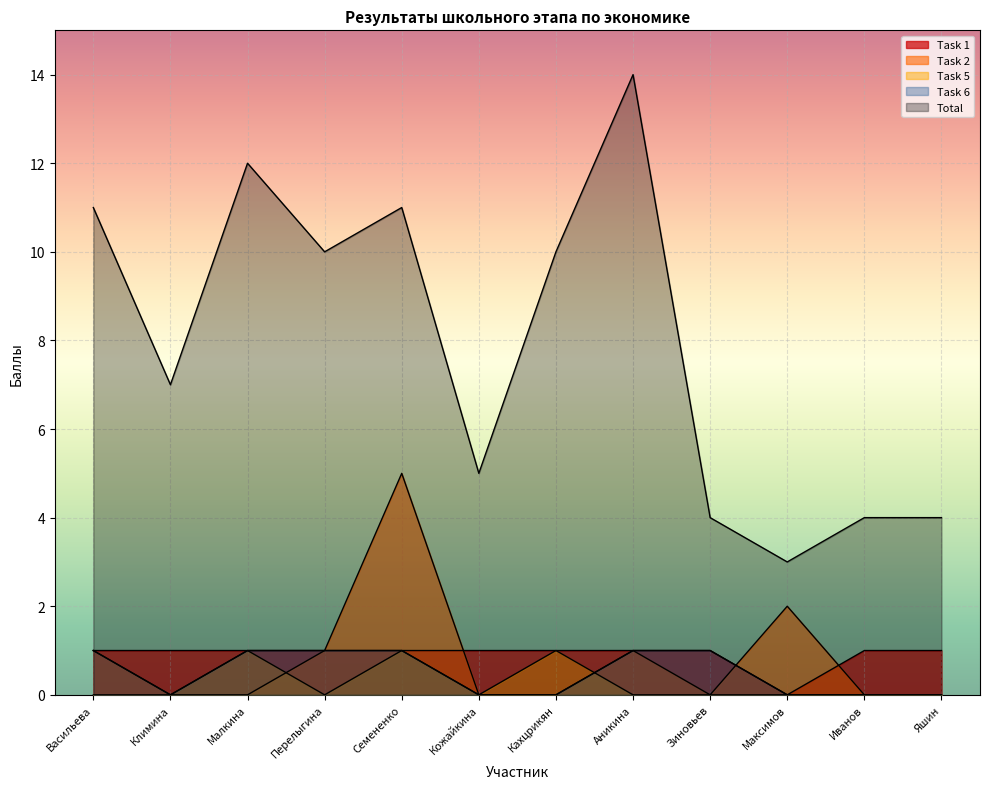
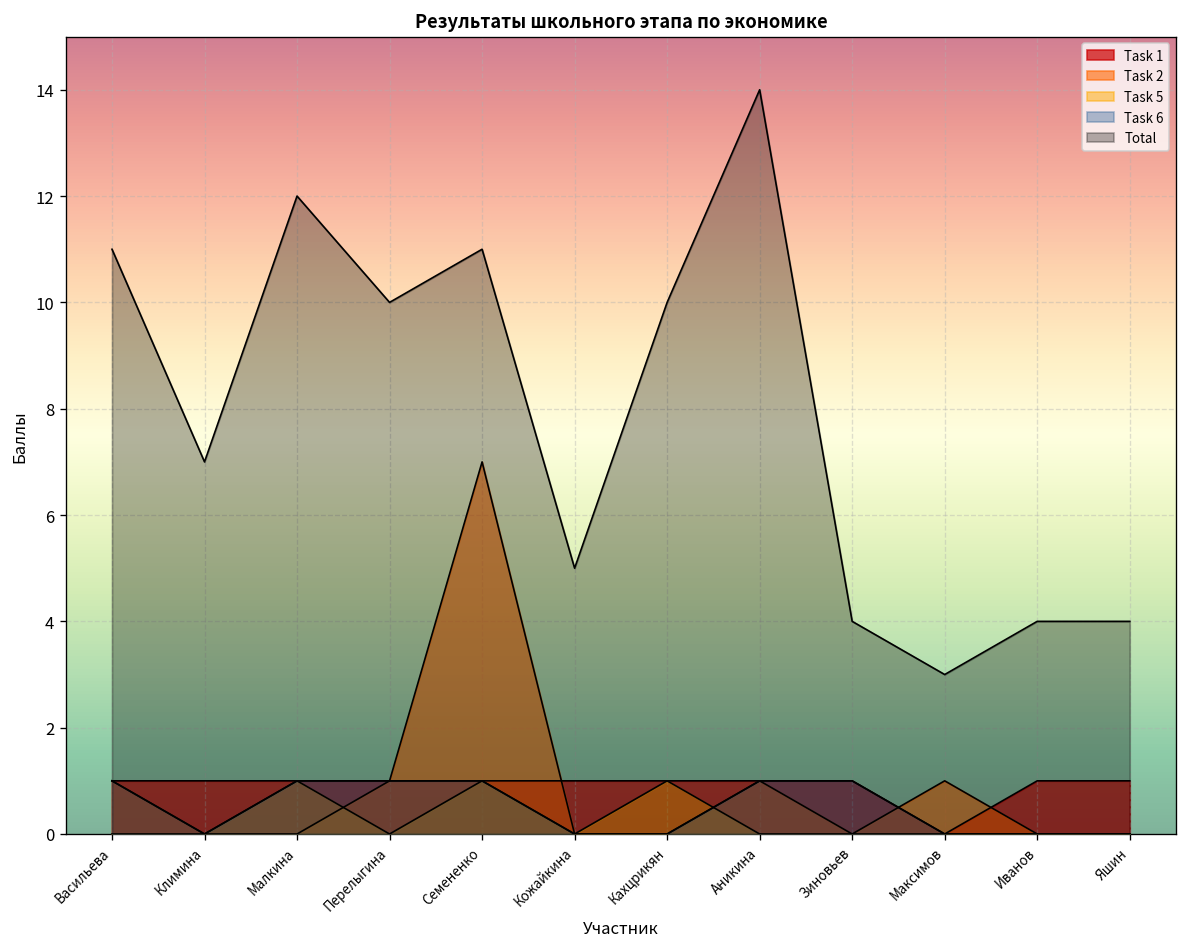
Task 2, Семененко: 5 -> 7
Task 2, Максимов: 2 -> 1
